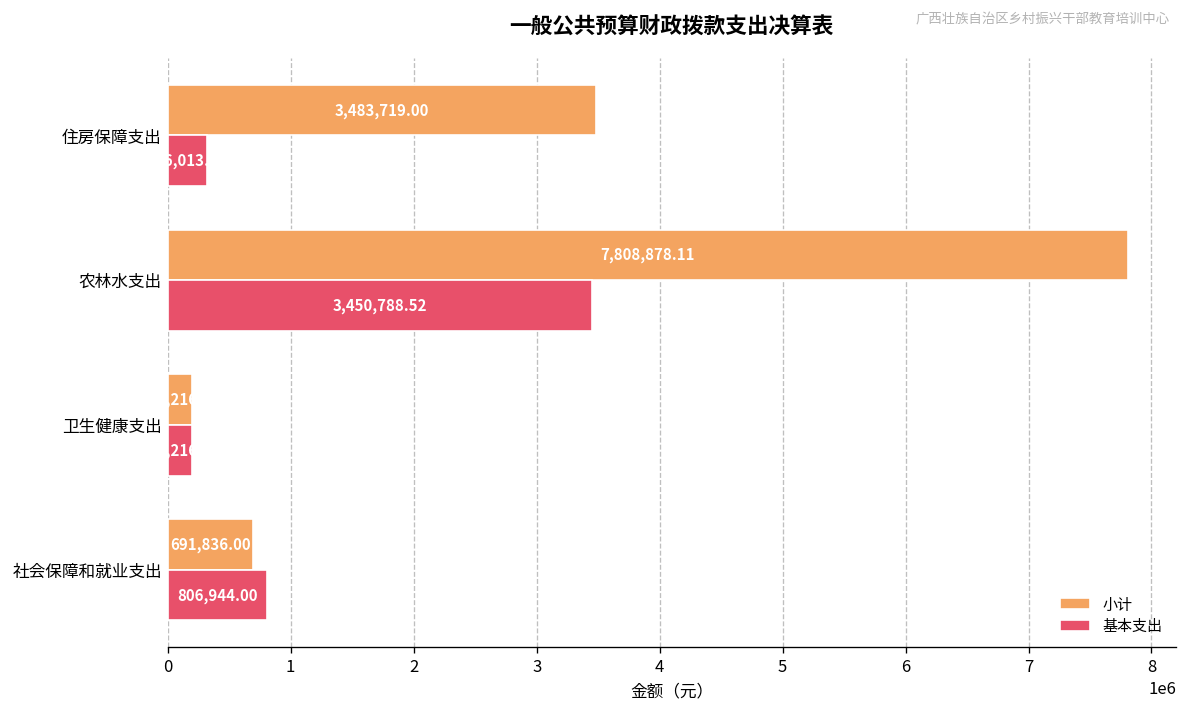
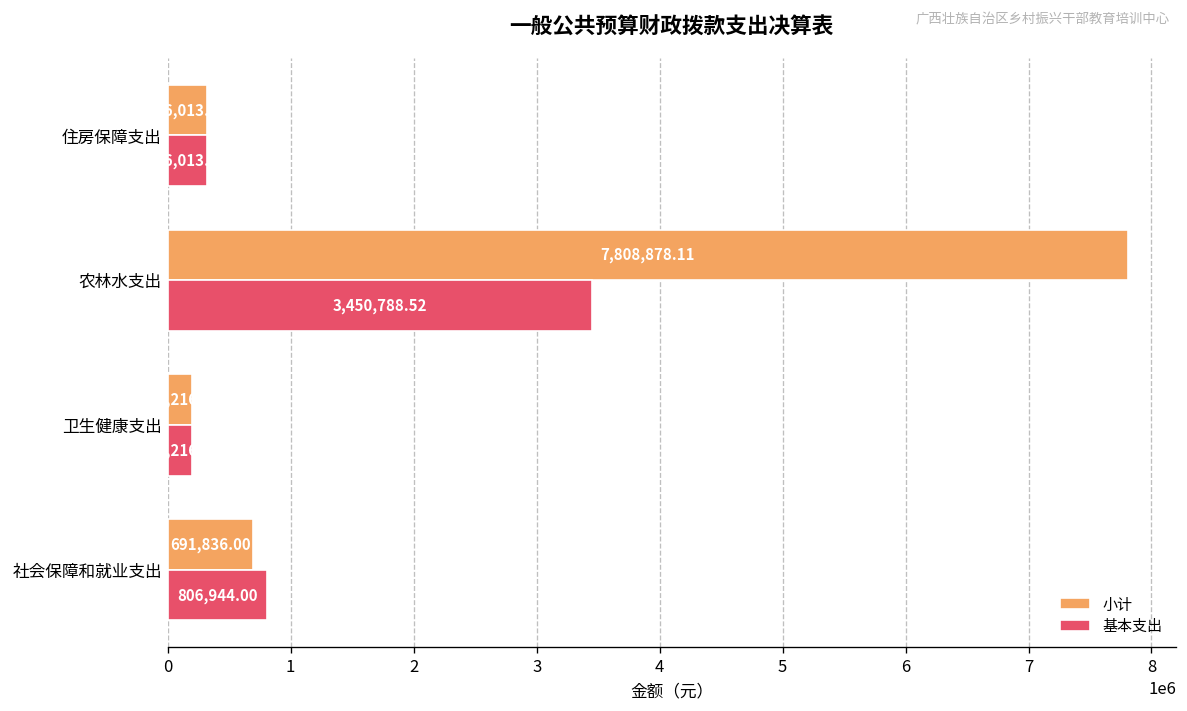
小计, 住房保障支出: 3480000 -> 320000
